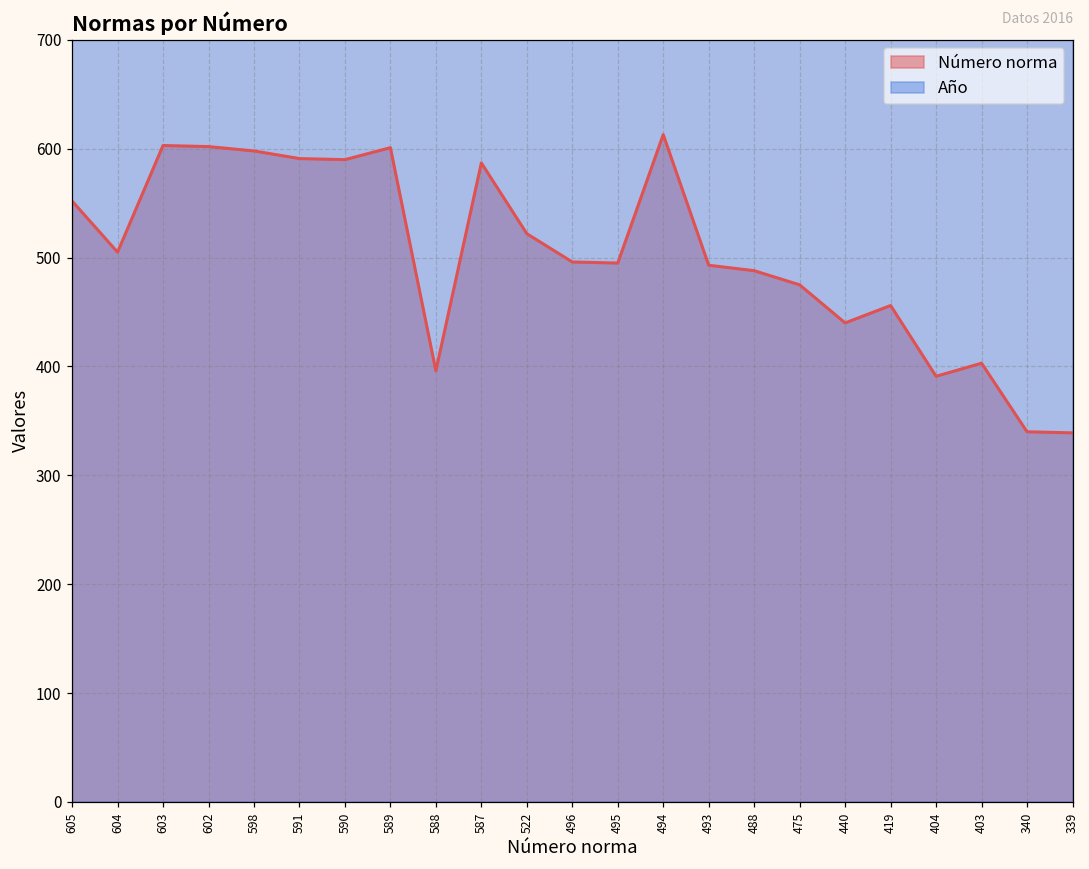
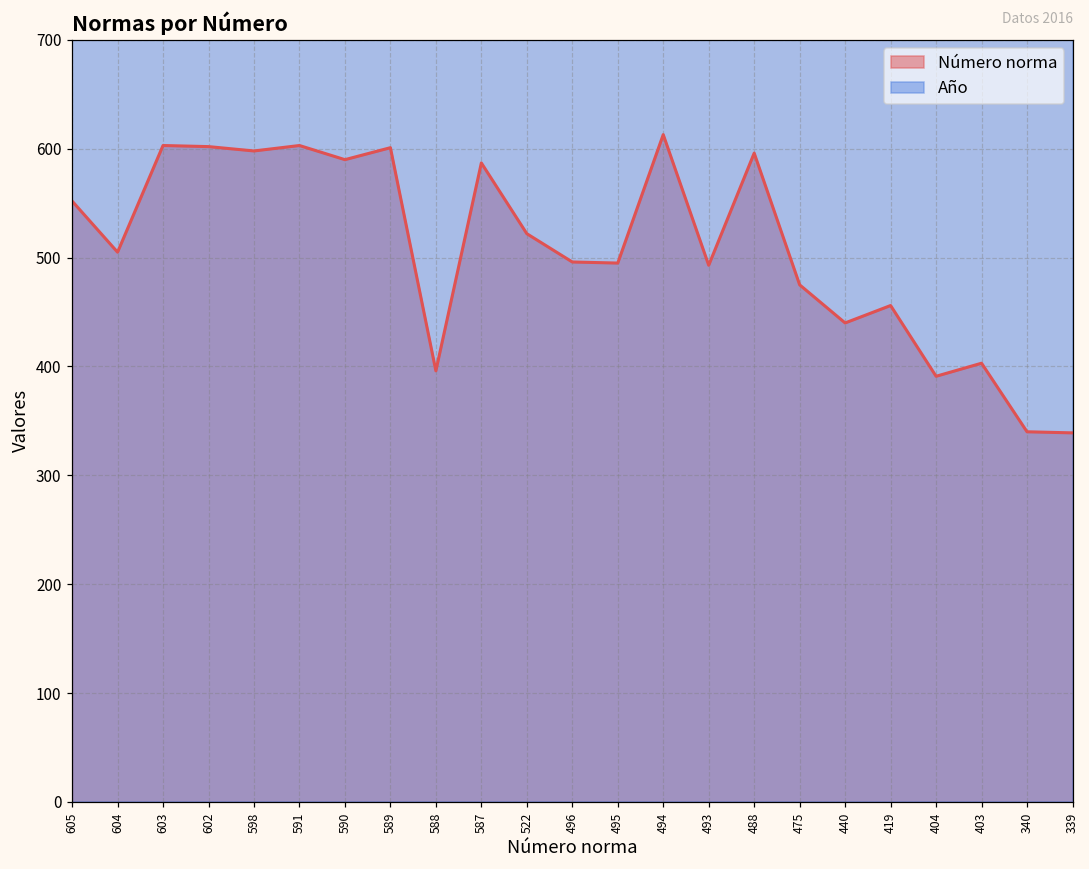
Número norma, 591: 590 -> 600
Número norma, 488: 490 -> 600
